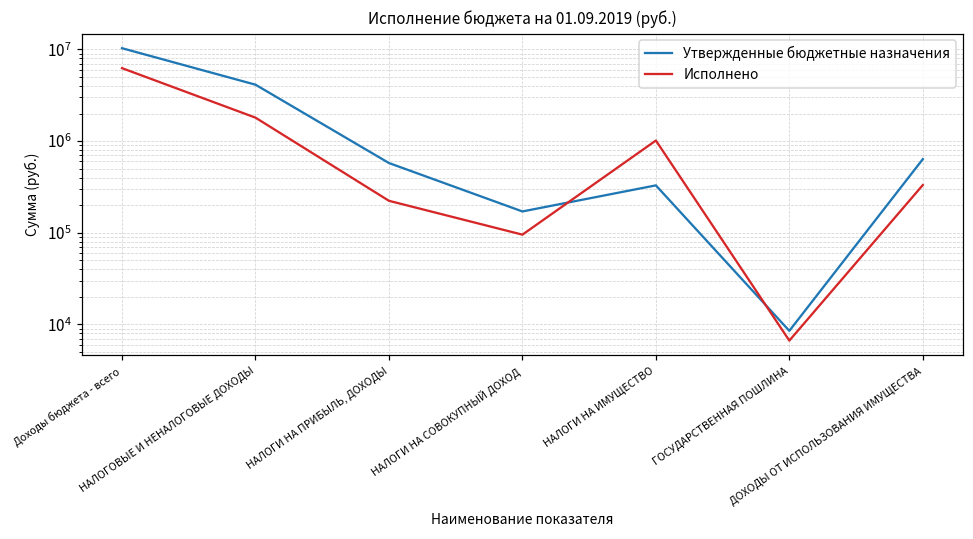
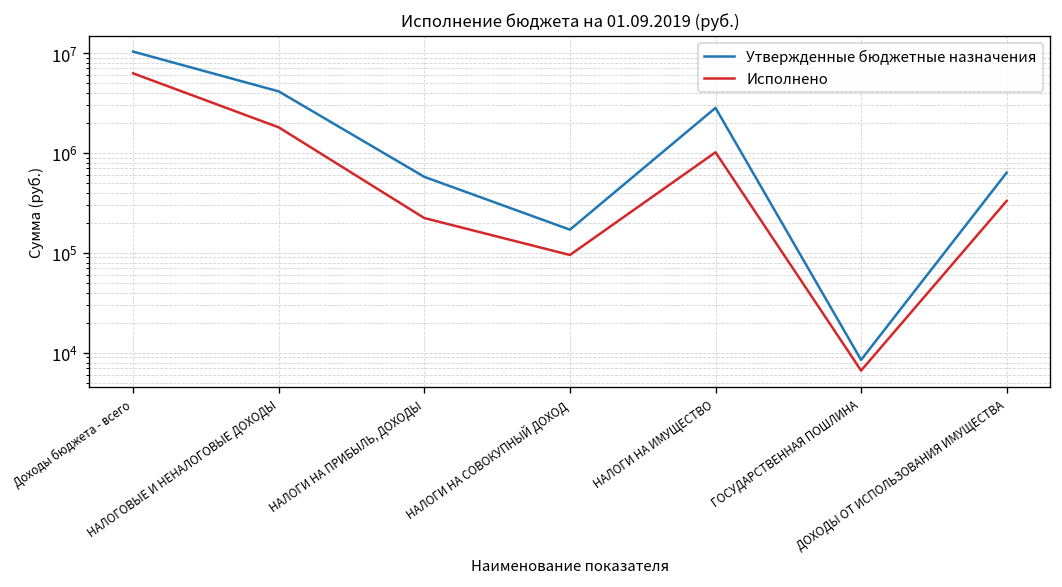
Утвержденные бюджетные назначения, НАЛОГИ НА ИМУЩЕСТВО: 330000 -> 2800000
